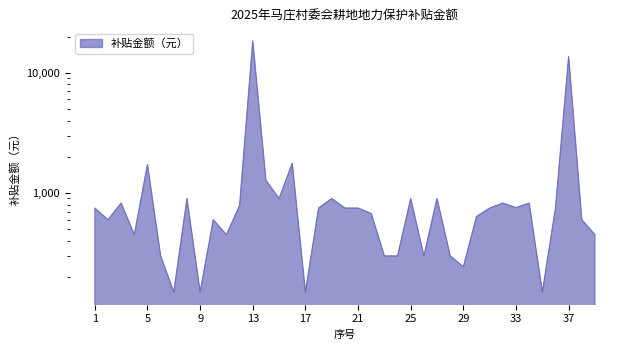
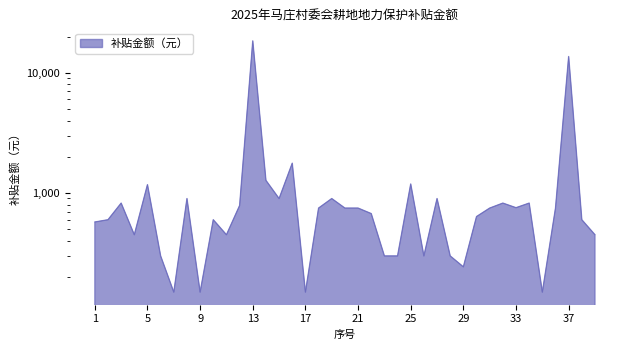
1: 700 -> 600
5: 1,700 -> 1,200
25: 900 -> 1,200
